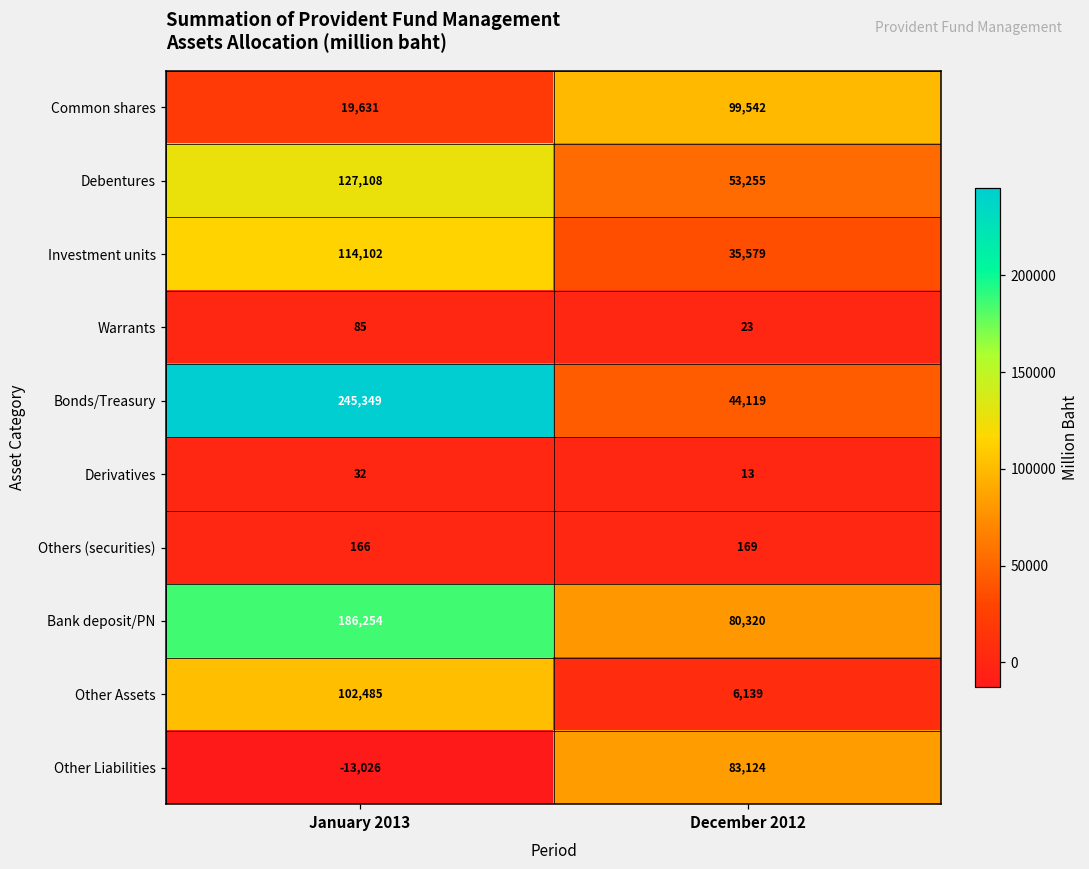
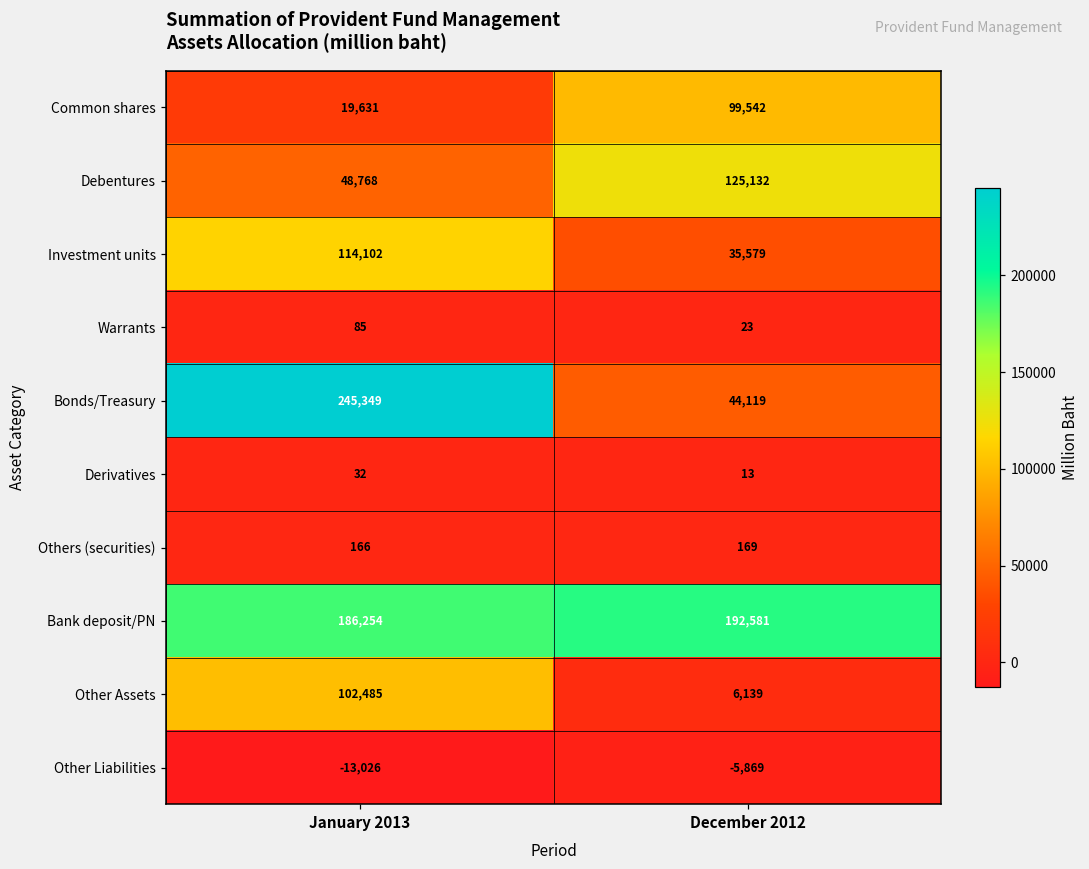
Debentures, January 2013: 127,108 -> 48,768
Debentures, December 2012: 53,255 -> 125,132
Bank deposit/PN, December 2012: 80,320 -> 192,581
Other Liabilities, December 2012: 83,124 -> -5,869
